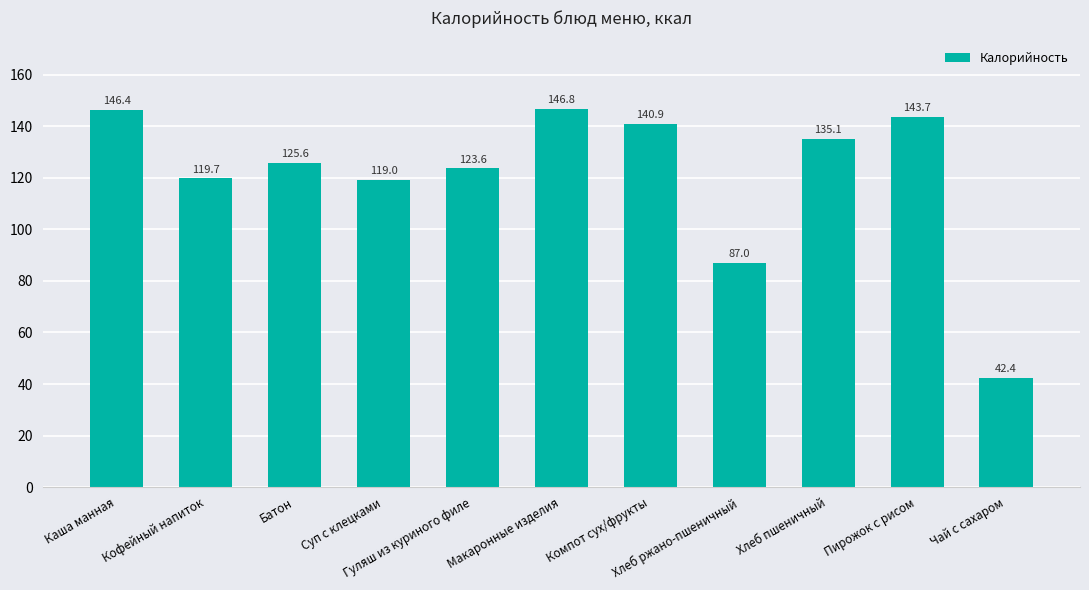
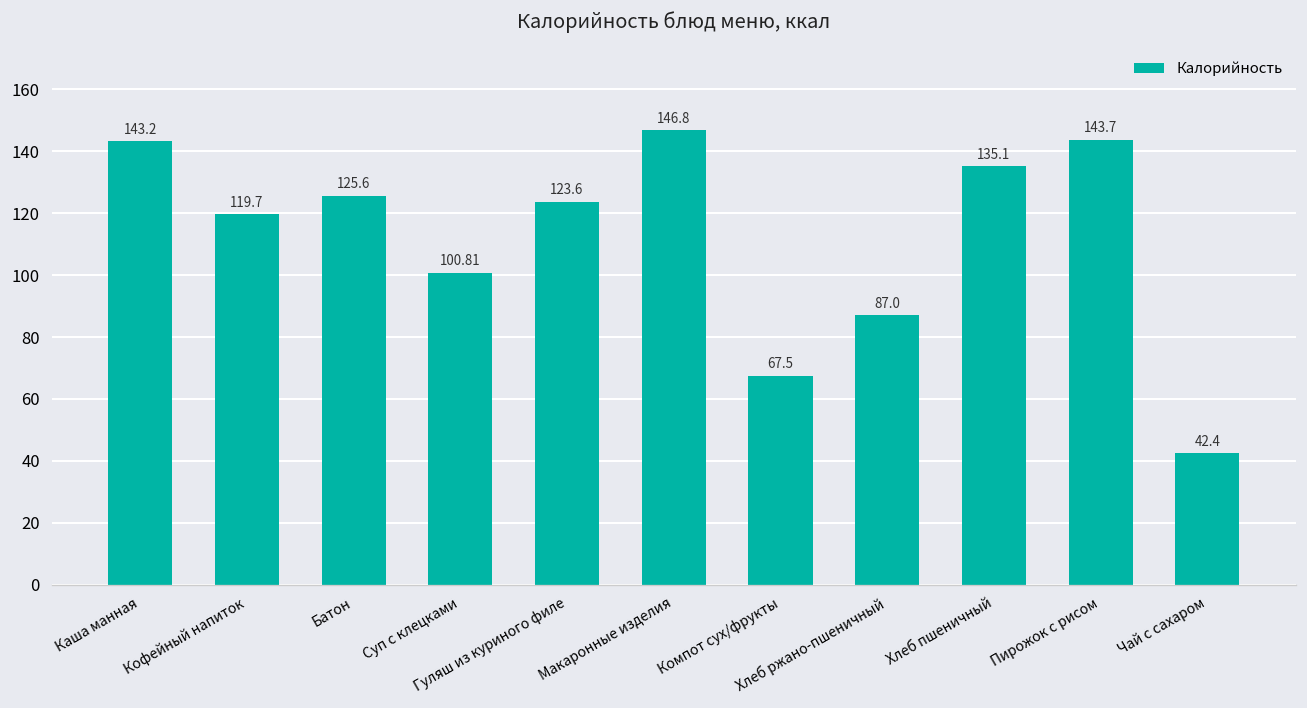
Каша манная: 146.4 -> 143.2
Суп с клецками: 119.0 -> 100.81
Компот сух/фрукты: 140.9 -> 67.5
